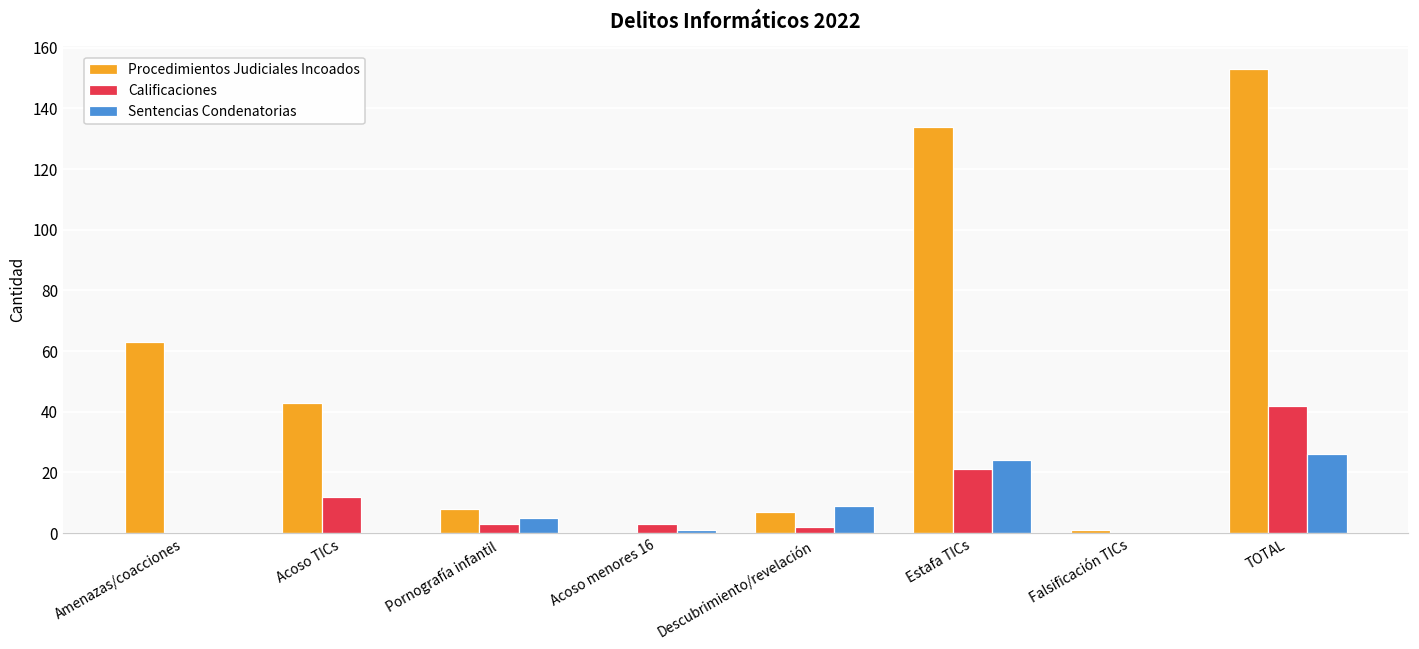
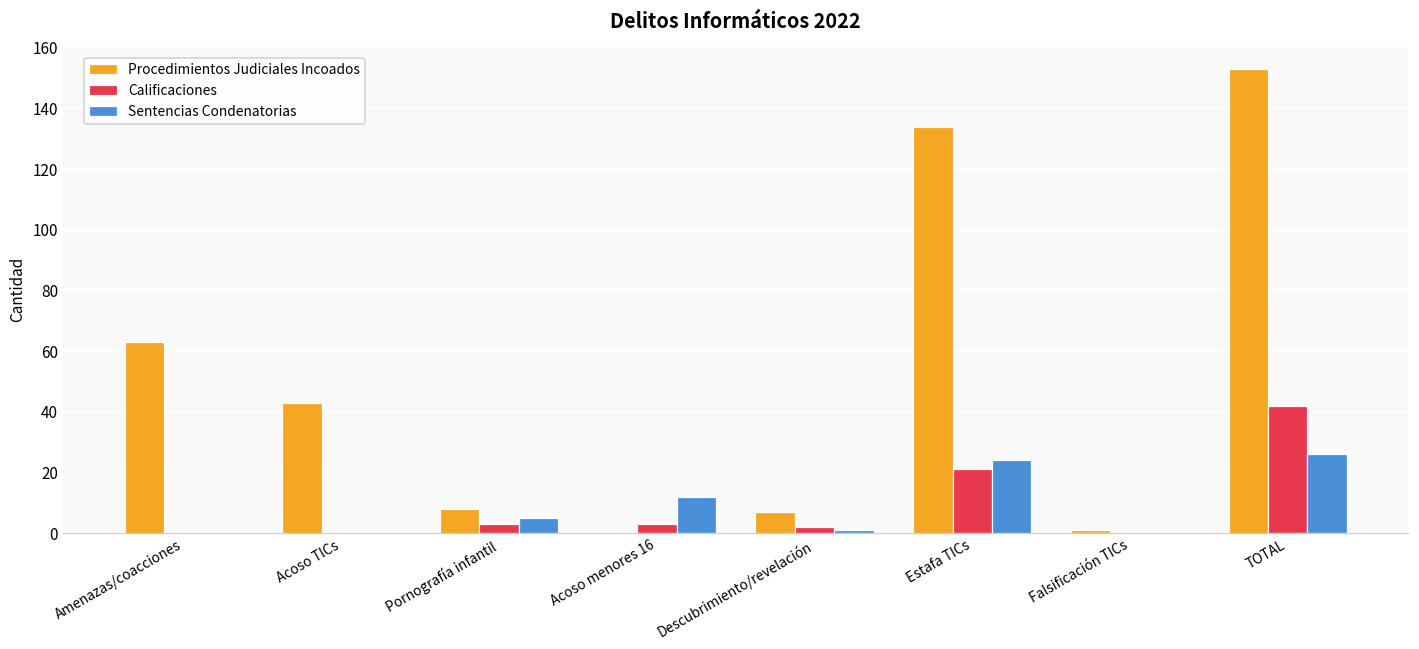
Calificaciones, Acoso TICs: 12 -> 0
Sentencias Condenatorias, Acoso menores 16: 1 -> 12
Sentencias Condenatorias, Descubrimiento/revelación: 9 -> 1
